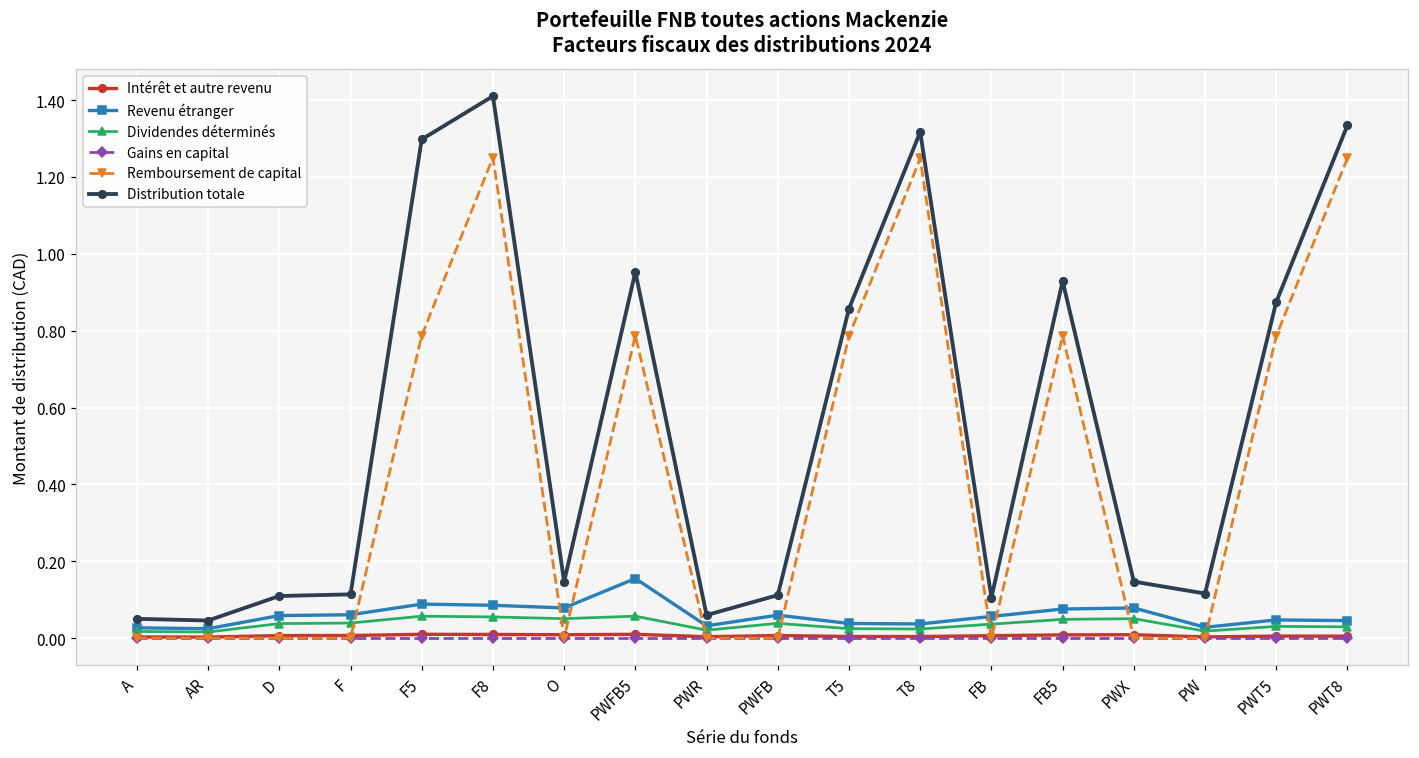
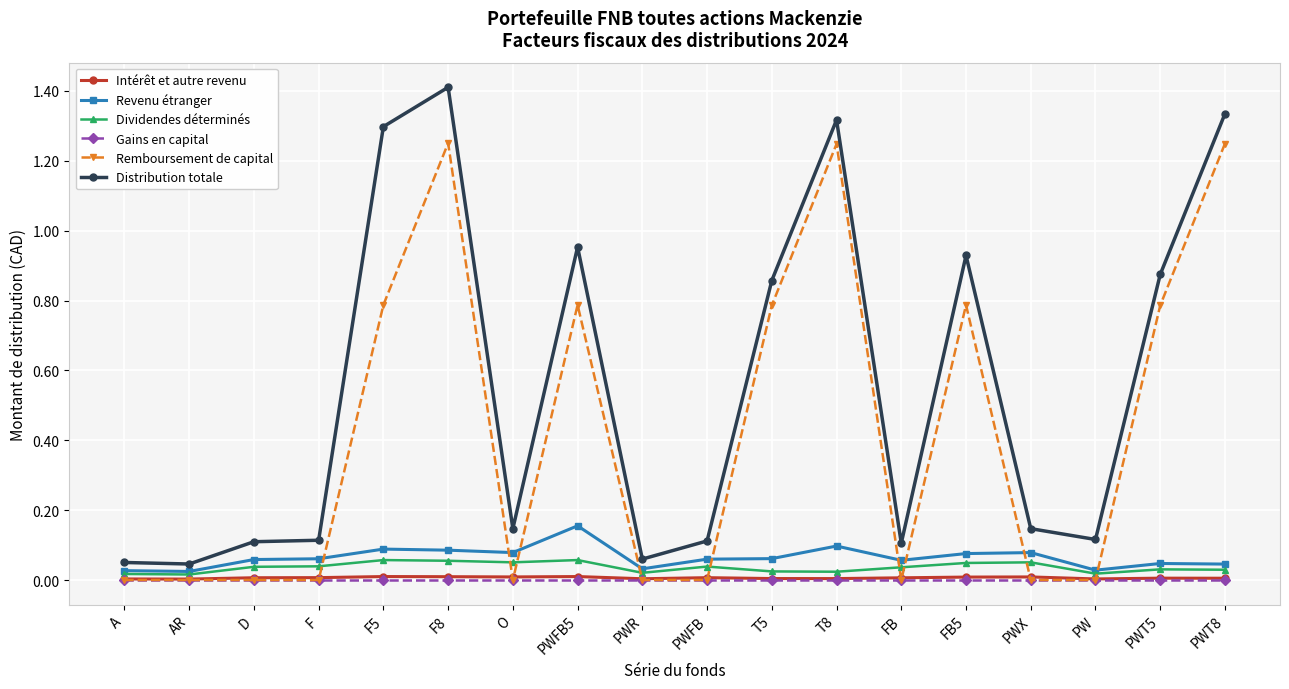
Revenu étranger, T5: 0.04 -> 0.06
Revenu étranger, T8: 0.04 -> 0.10
